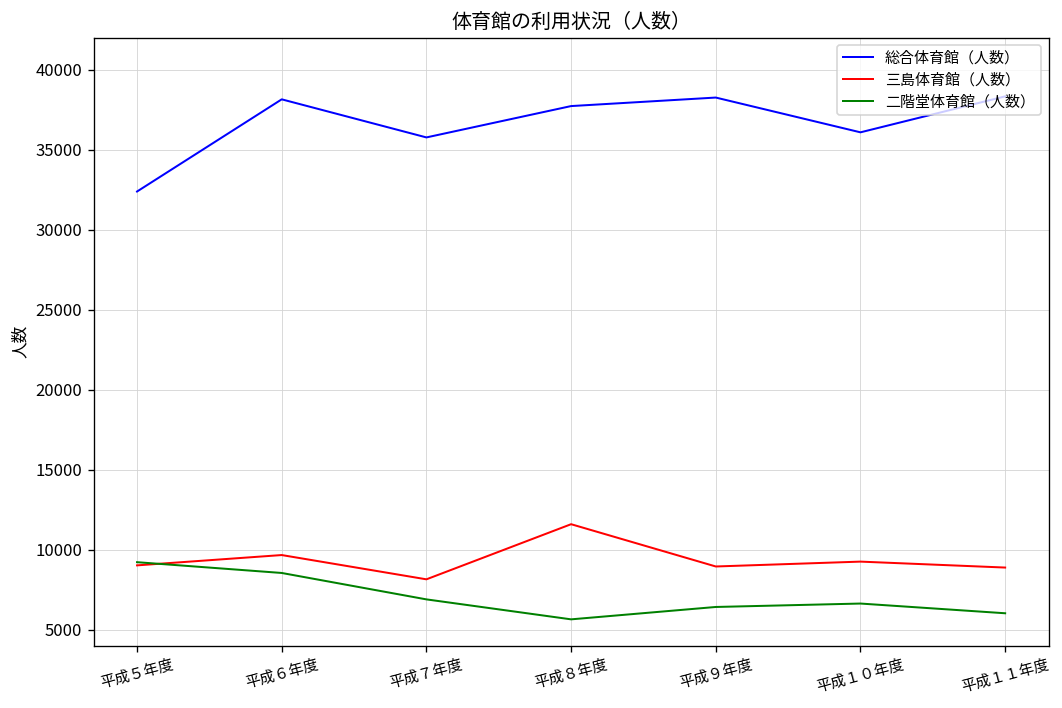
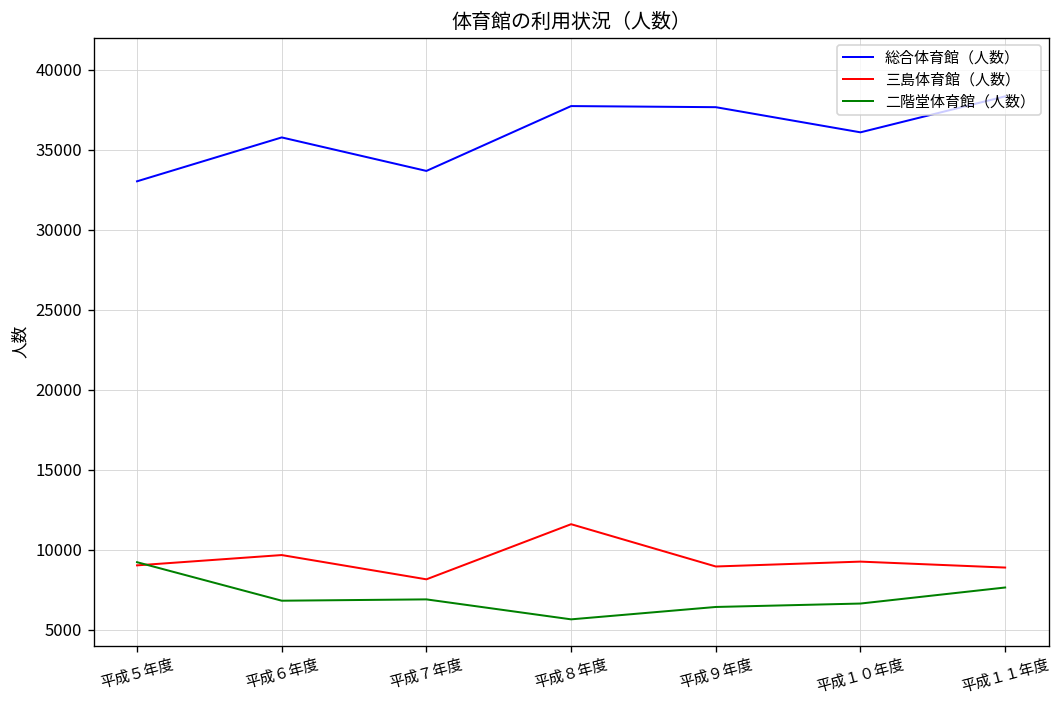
総合体育館（人数）, 平成５年度: 32400 -> 33000
総合体育館（人数）, 平成６年度: 38100 -> 35800
二階堂体育館（人数）, 平成６年度: 8600 -> 6800
総合体育館（人数）, 平成７年度: 35800 -> 33700
総合体育館（人数）, 平成９年度: 38300 -> 37700
二階堂体育館（人数）, 平成１１年度: 6000 -> 7700
